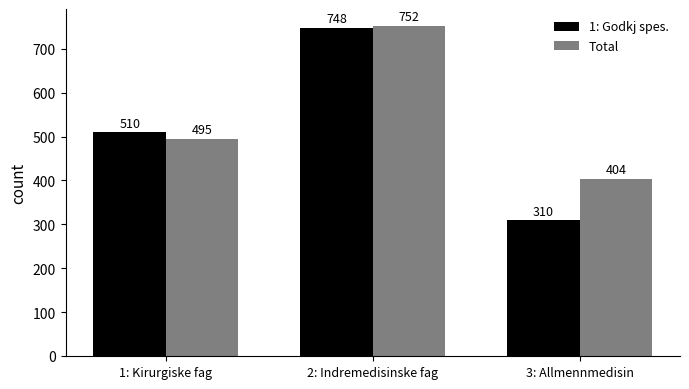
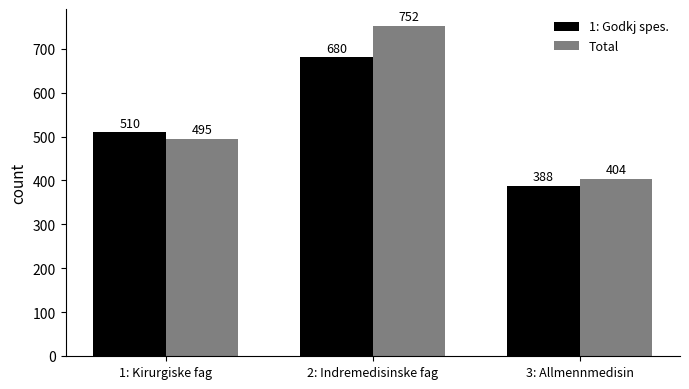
1: Godkj spes., 2: Indremedisinske fag: 748 -> 680
1: Godkj spes., 3: Allmennmedisin: 310 -> 388
